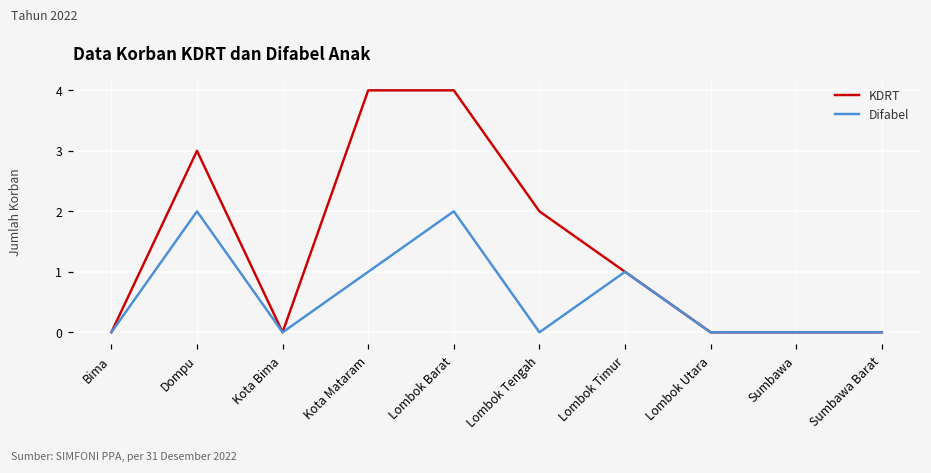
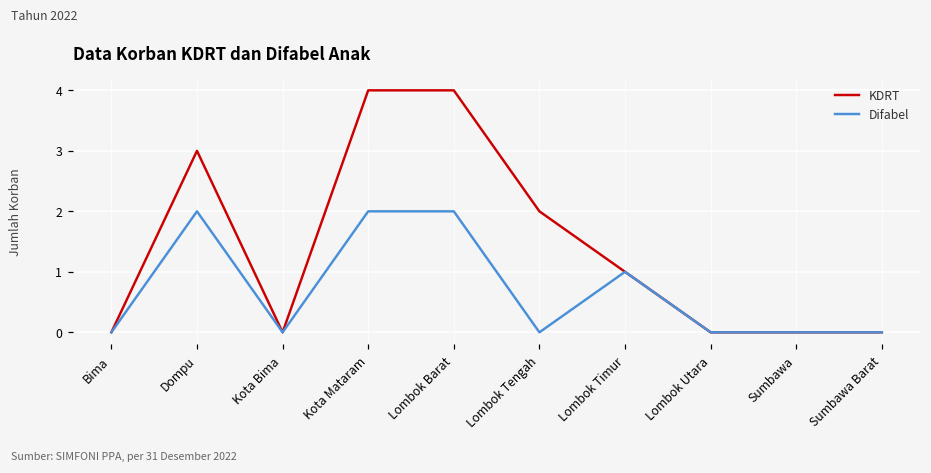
Difabel, Kota Mataram: 1 -> 2
